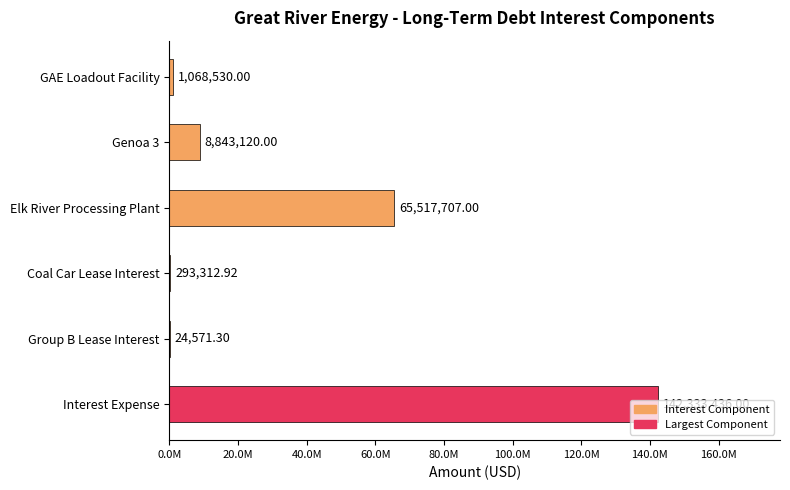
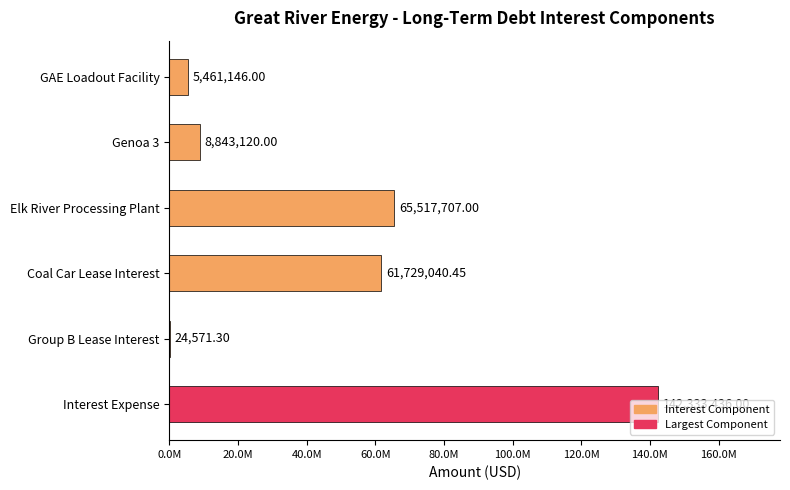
GAE Loadout Facility: 1,068,530.00 -> 5,461,146.00
Coal Car Lease Interest: 293,312.92 -> 61,729,040.45
